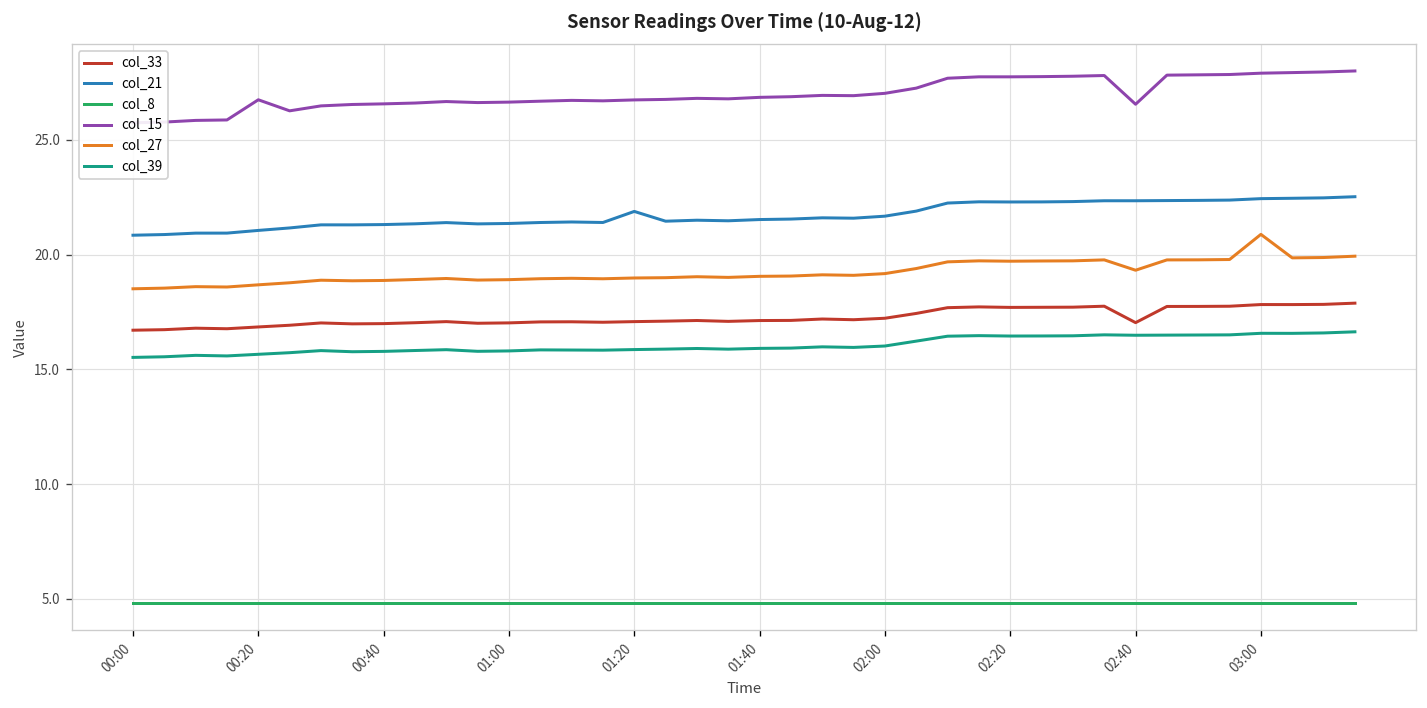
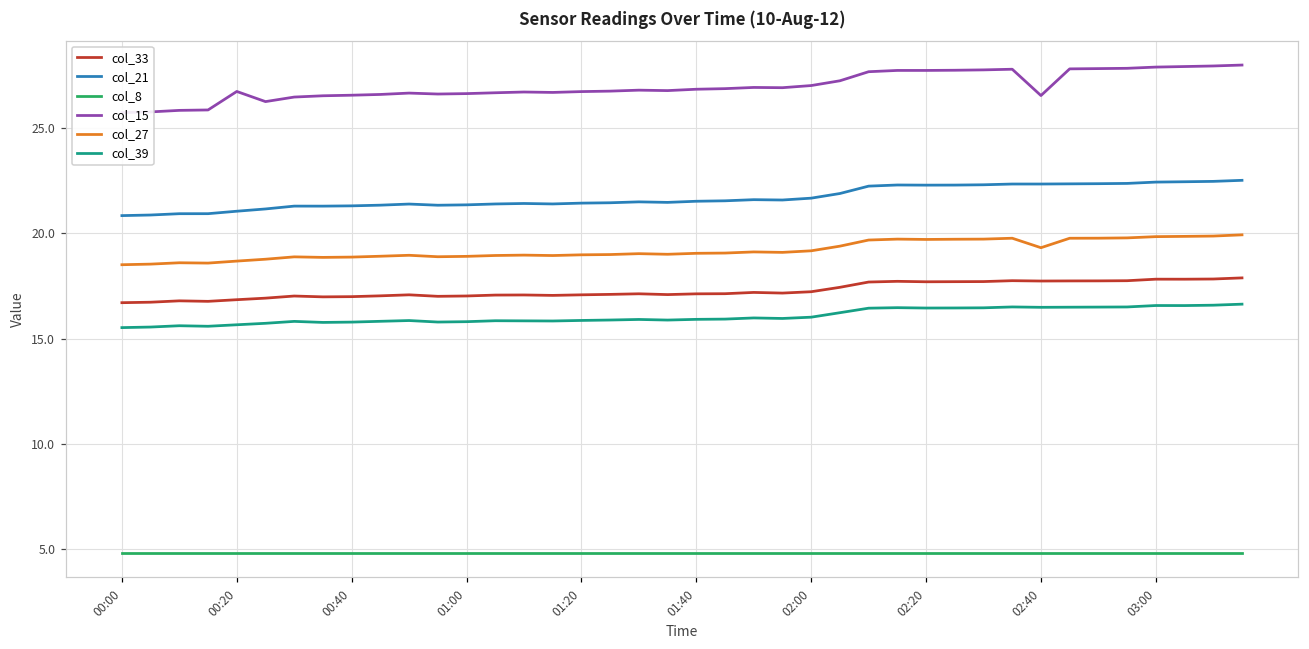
col_21, 01:20: 21.9 -> 21.4
col_33, 02:40: 17.0 -> 17.7
col_27, 03:00: 20.9 -> 19.8
